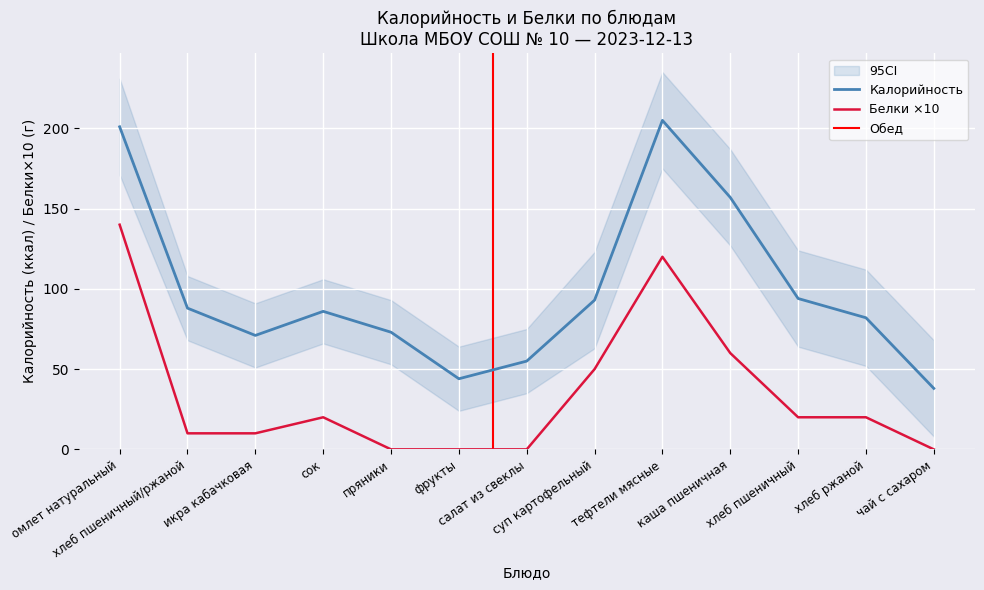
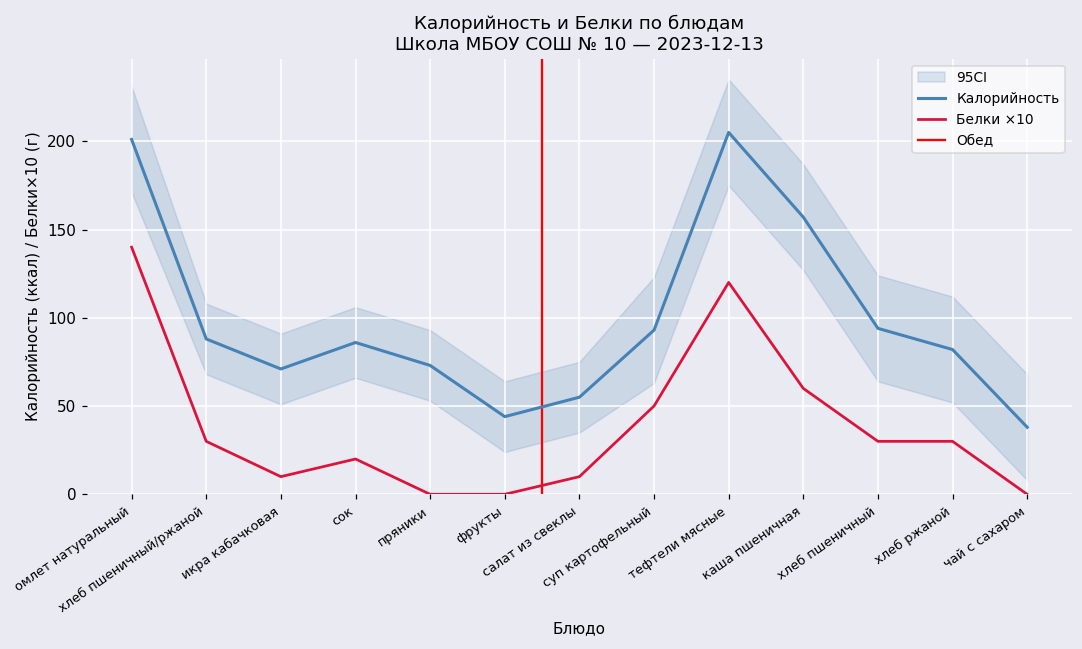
Белки ×10, хлеб пшеничный/ржаной: 10 -> 30
Белки ×10, салат из свеклы: 0 -> 10
Белки ×10, хлеб пшеничный: 20 -> 30
Белки ×10, хлеб ржаной: 20 -> 30
